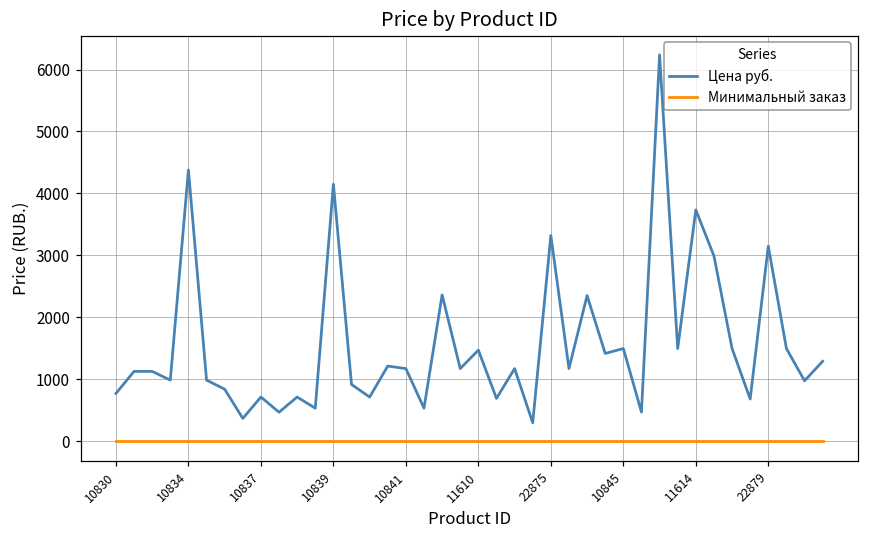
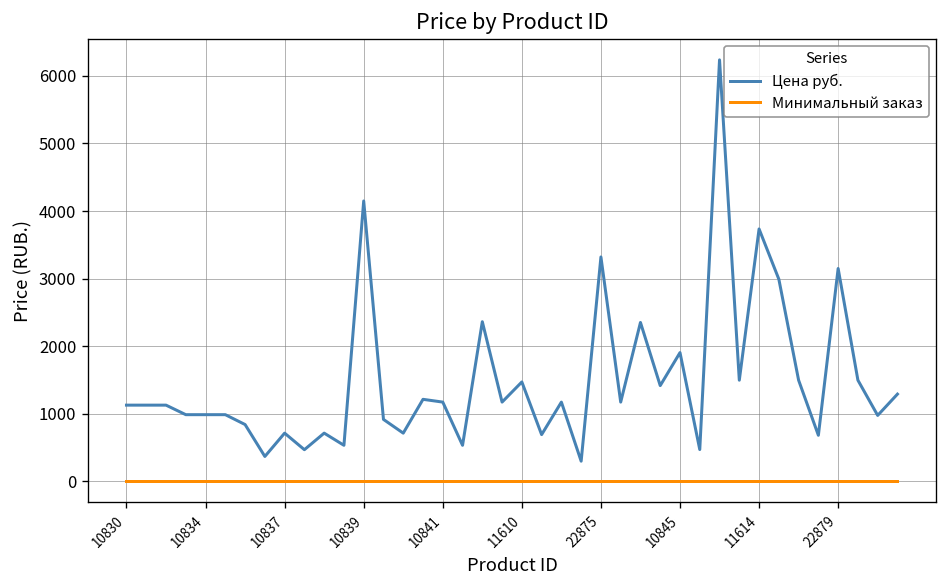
Цена руб., 10830: 800 -> 1100
Цена руб., 10834: 4400 -> 1000
Цена руб., 10845: 1500 -> 1900
